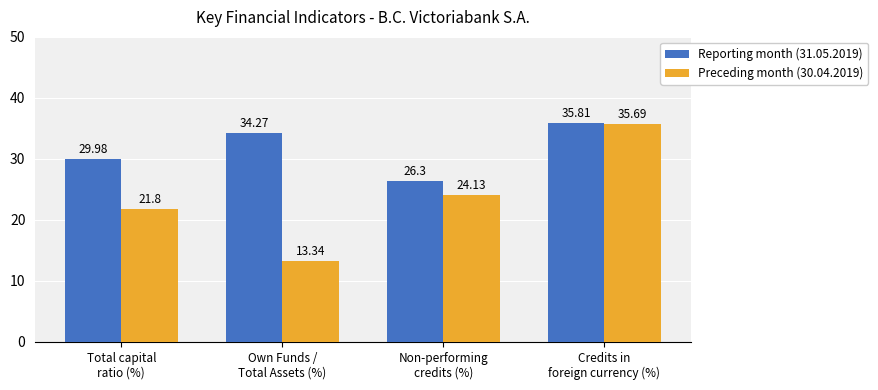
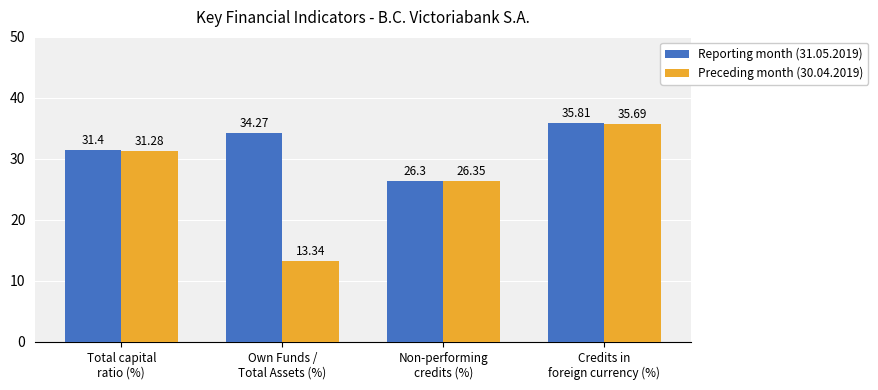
Reporting month (31.05.2019), Total capital ratio (%): 29.98 -> 31.4
Preceding month (30.04.2019), Total capital ratio (%): 21.8 -> 31.28
Preceding month (30.04.2019), Non-performing credits (%): 24.13 -> 26.35
